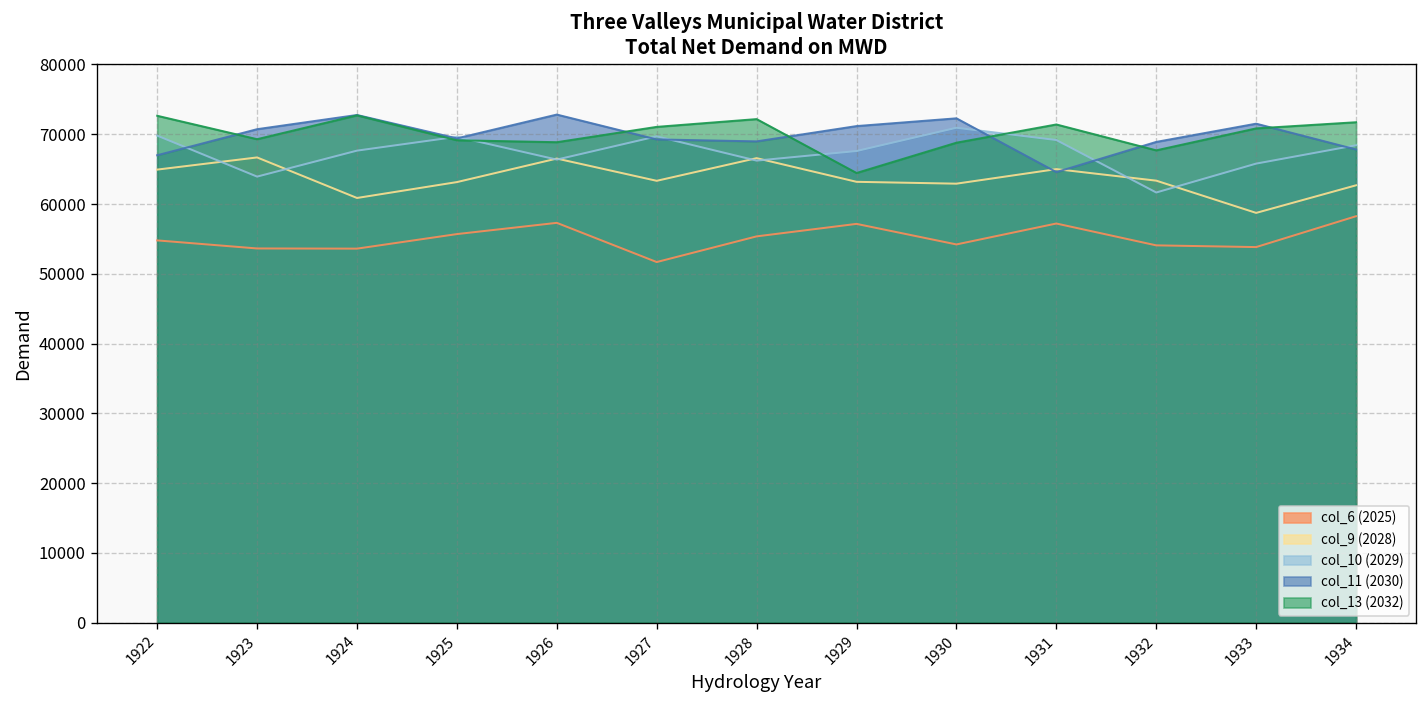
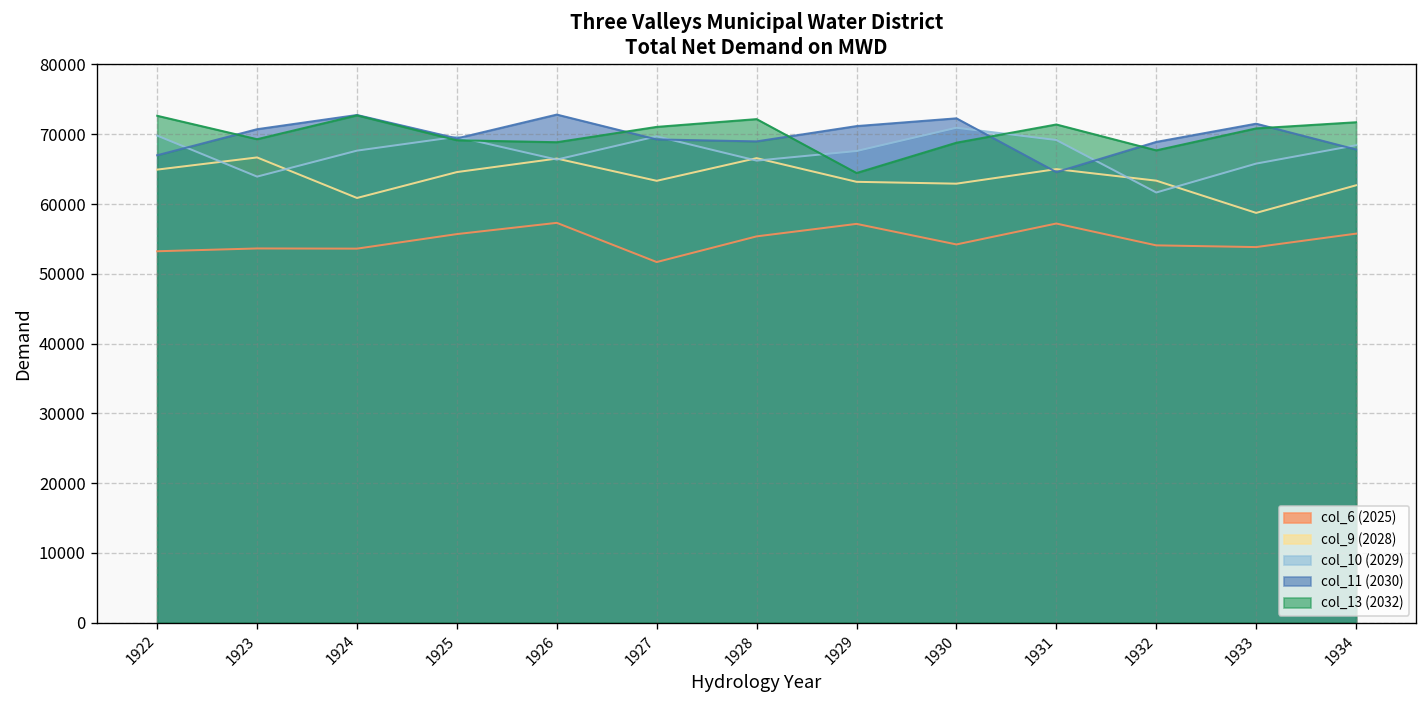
col_6 (2025), 1922: 55000 -> 53000
col_9 (2028), 1925: 63000 -> 65000
col_6 (2025), 1934: 58000 -> 56000
